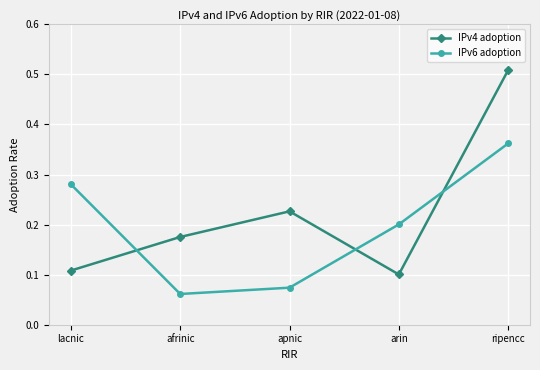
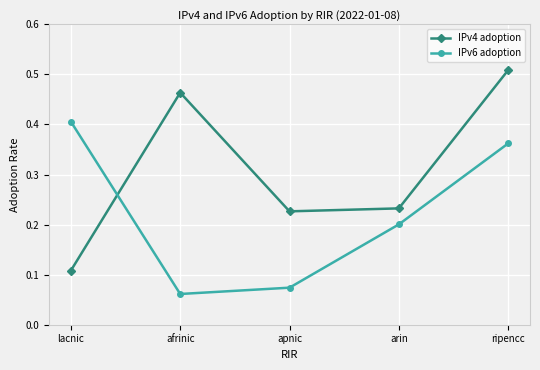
IPv6 adoption, lacnic: 0.28 -> 0.41
IPv4 adoption, afrinic: 0.18 -> 0.46
IPv4 adoption, arin: 0.10 -> 0.23
